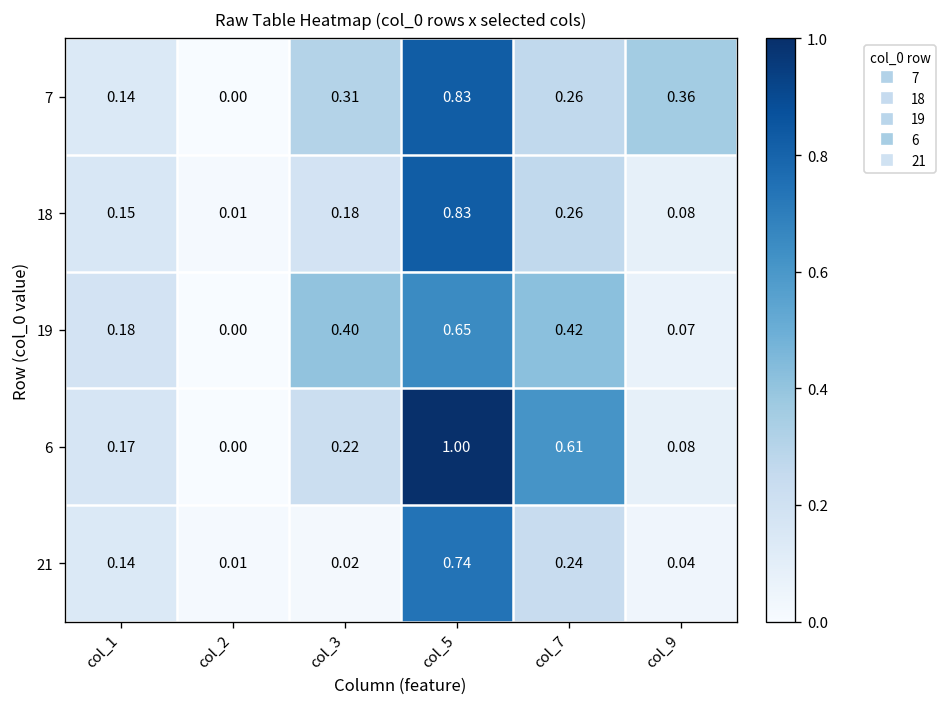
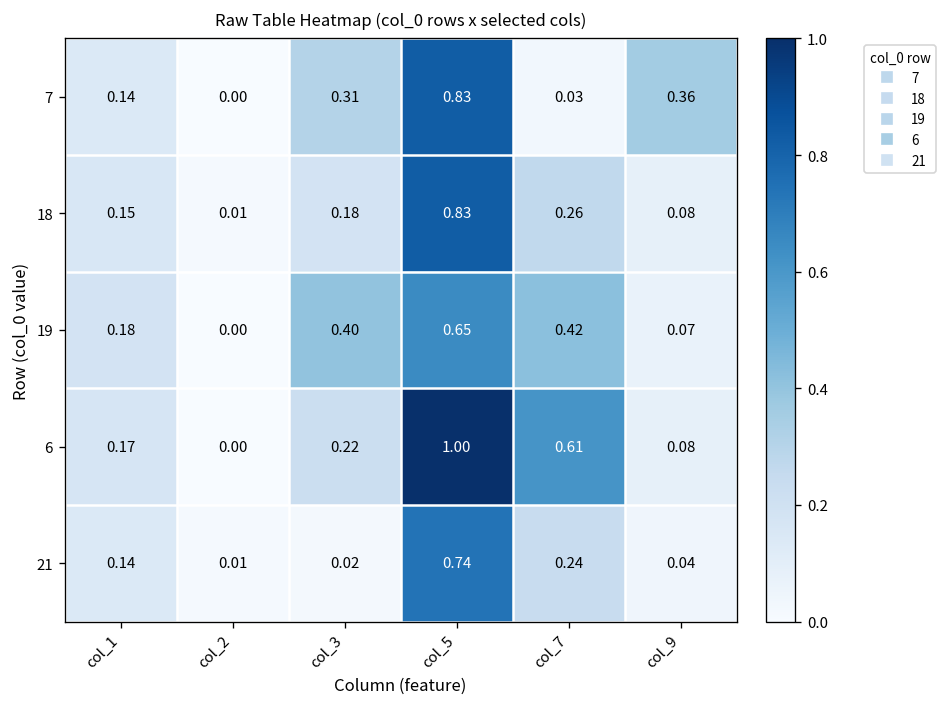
7, col_7: 0.26 -> 0.03
